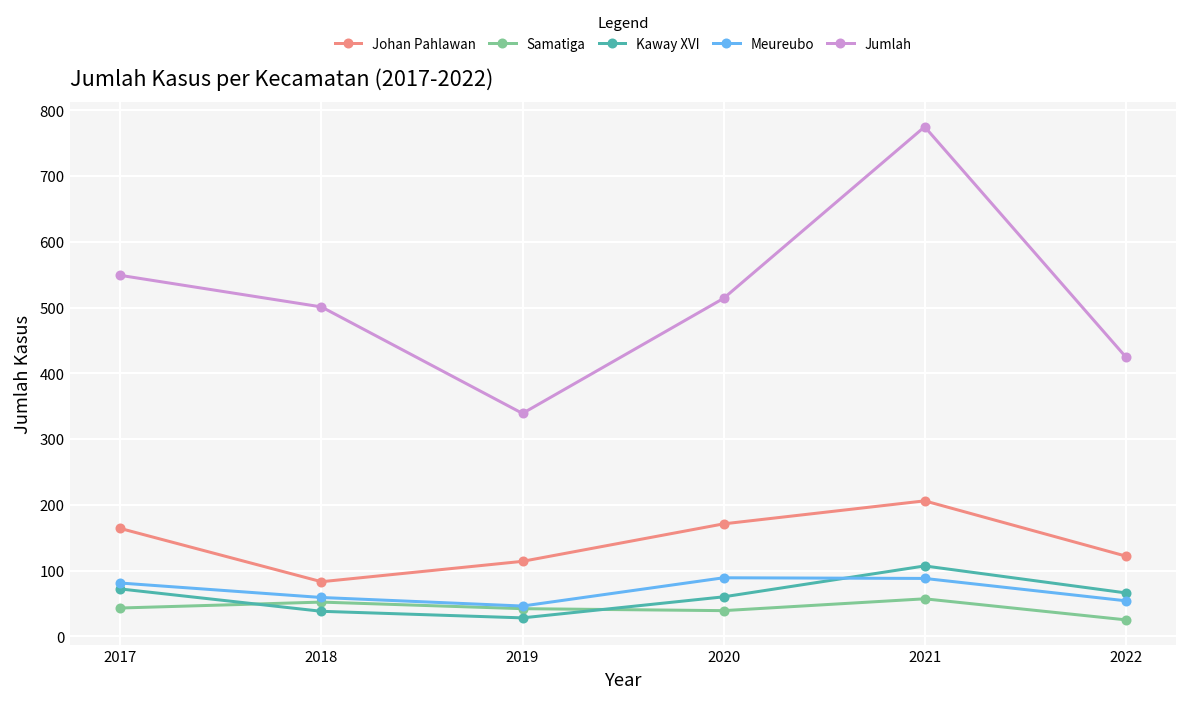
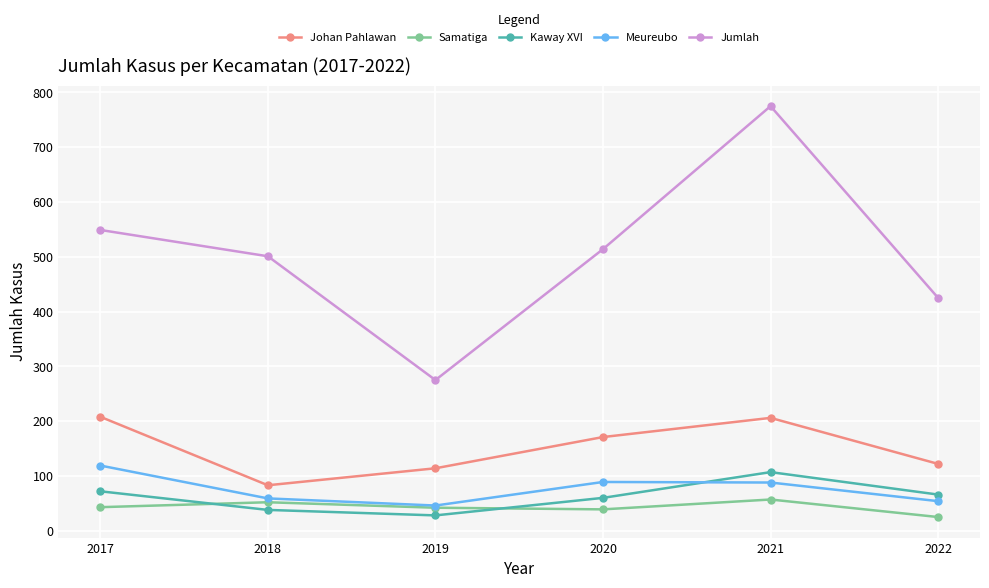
Johan Pahlawan, 2017: 160 -> 210
Meureubo, 2017: 80 -> 120
Jumlah, 2019: 340 -> 280
